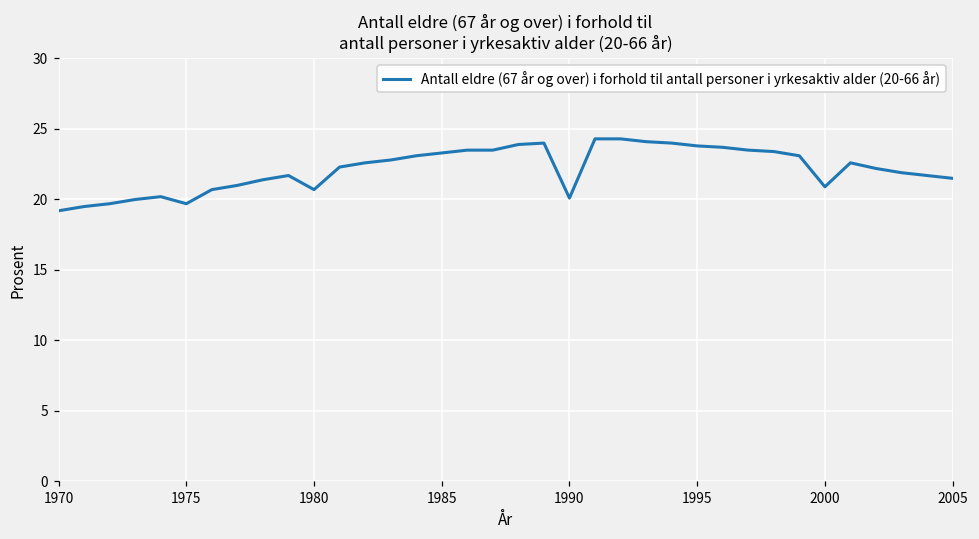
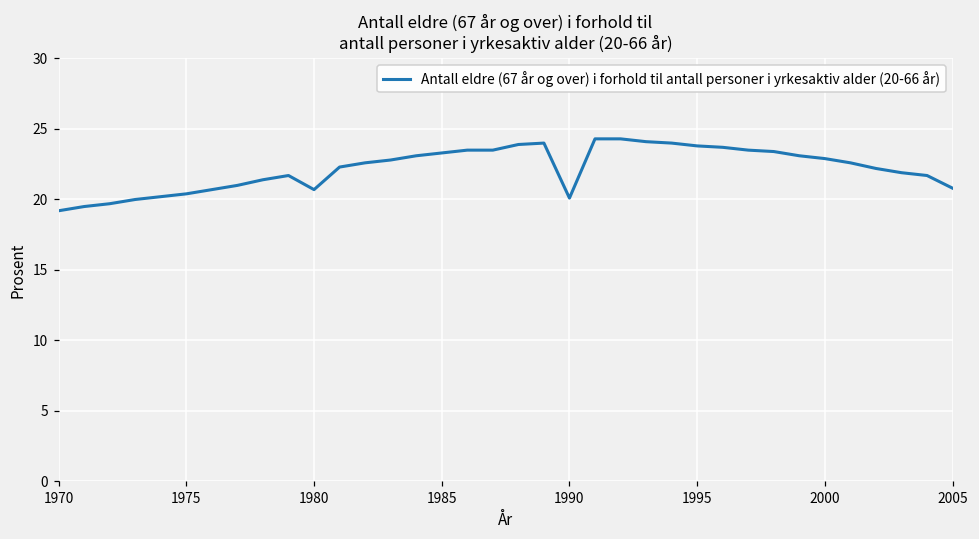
1975: 19.7 -> 20.4
2000: 20.9 -> 22.9
2005: 21.5 -> 20.8
